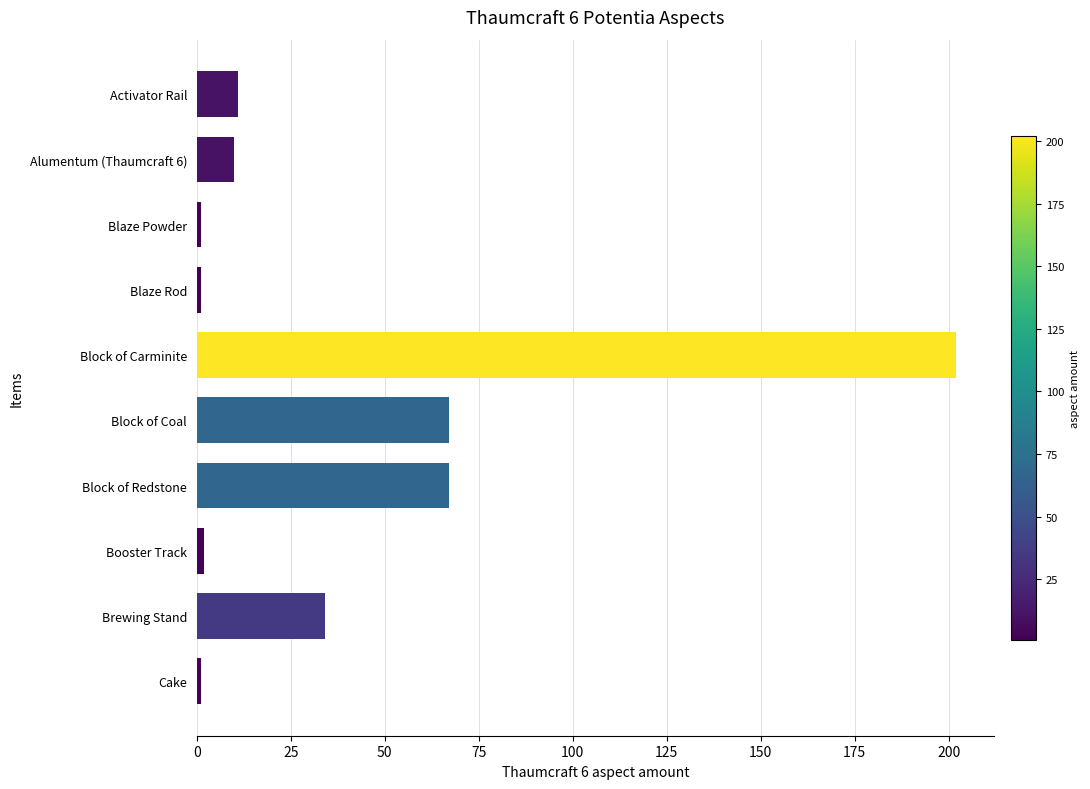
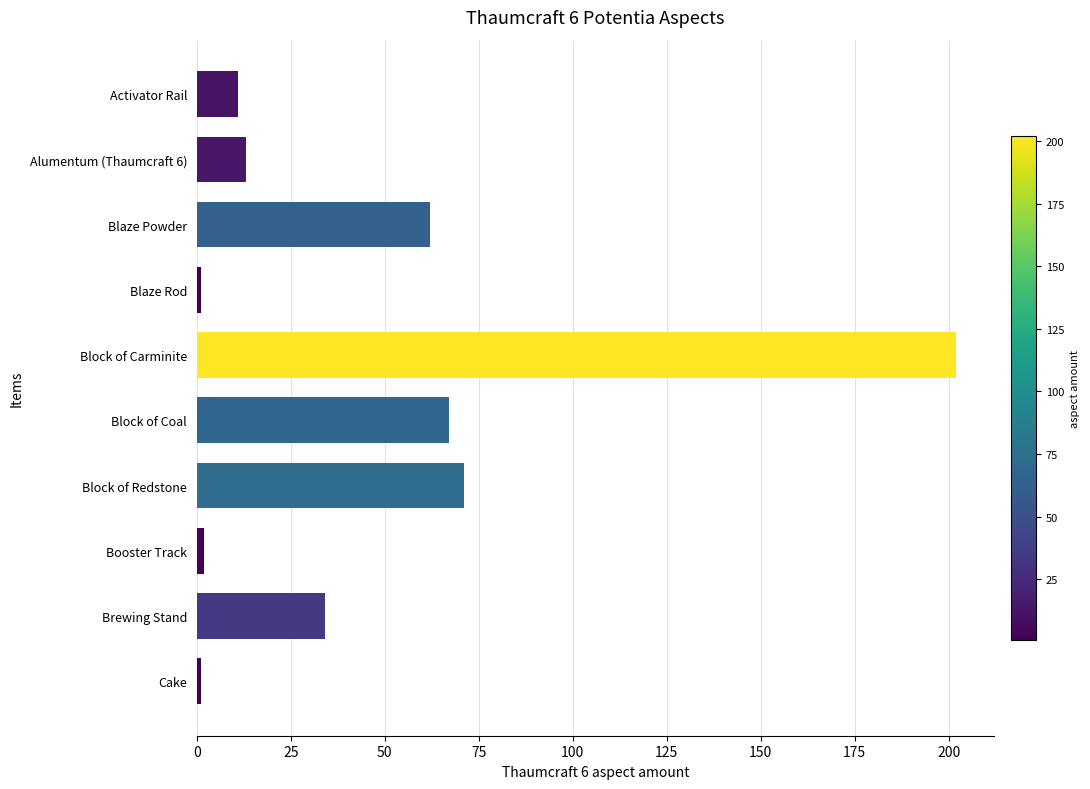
Alumentum (Thaumcraft 6): 10 -> 13
Blaze Powder: 1 -> 62
Block of Redstone: 67 -> 71
